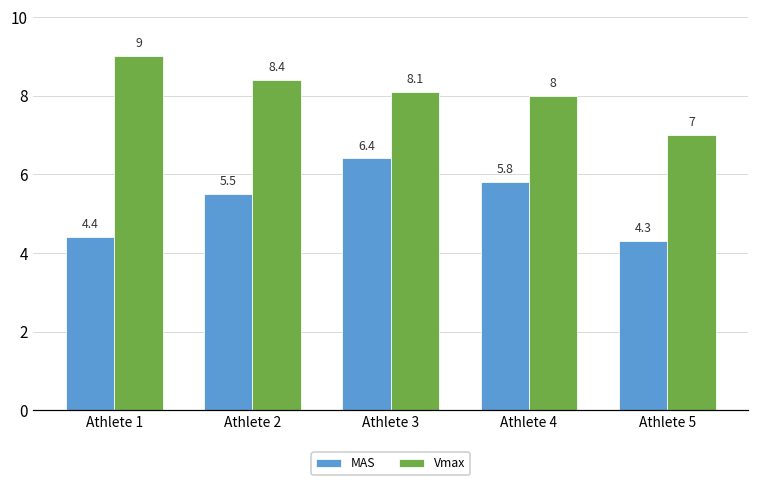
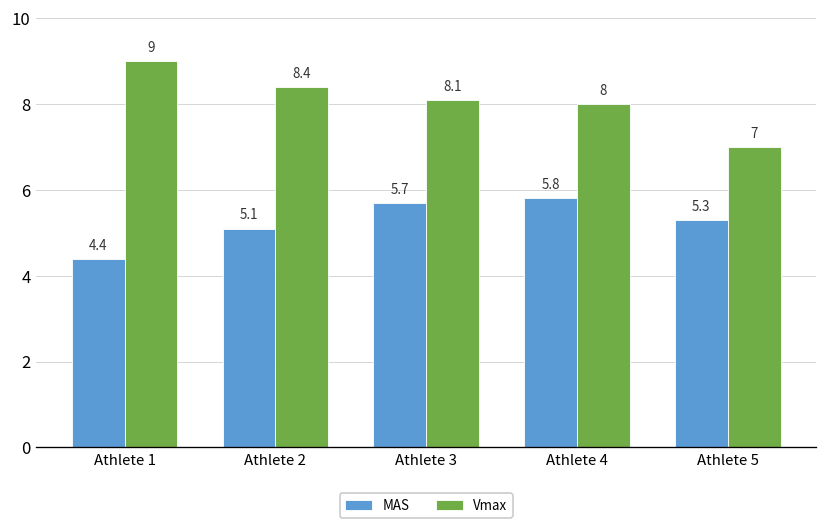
MAS, Athlete 2: 5.5 -> 5.1
MAS, Athlete 3: 6.4 -> 5.7
MAS, Athlete 5: 4.3 -> 5.3
